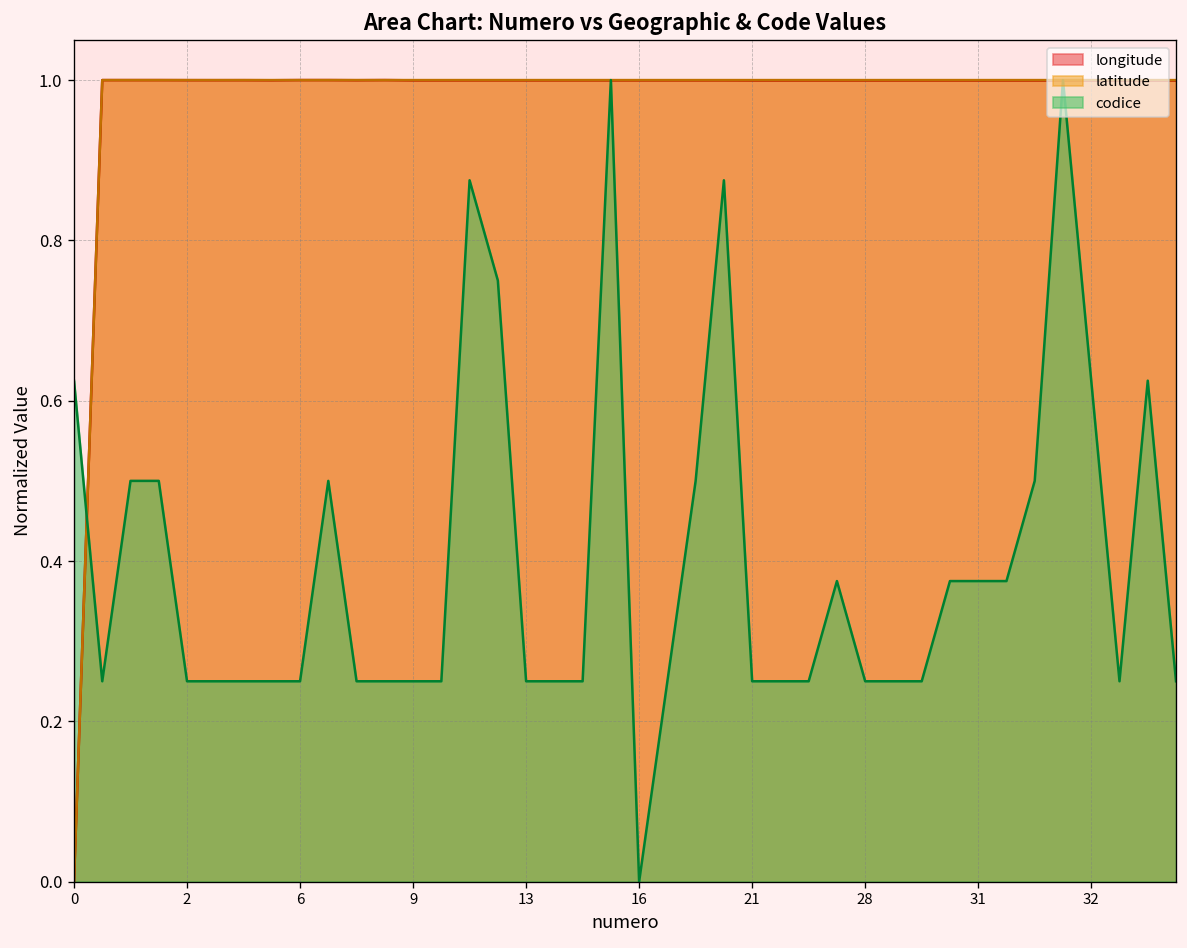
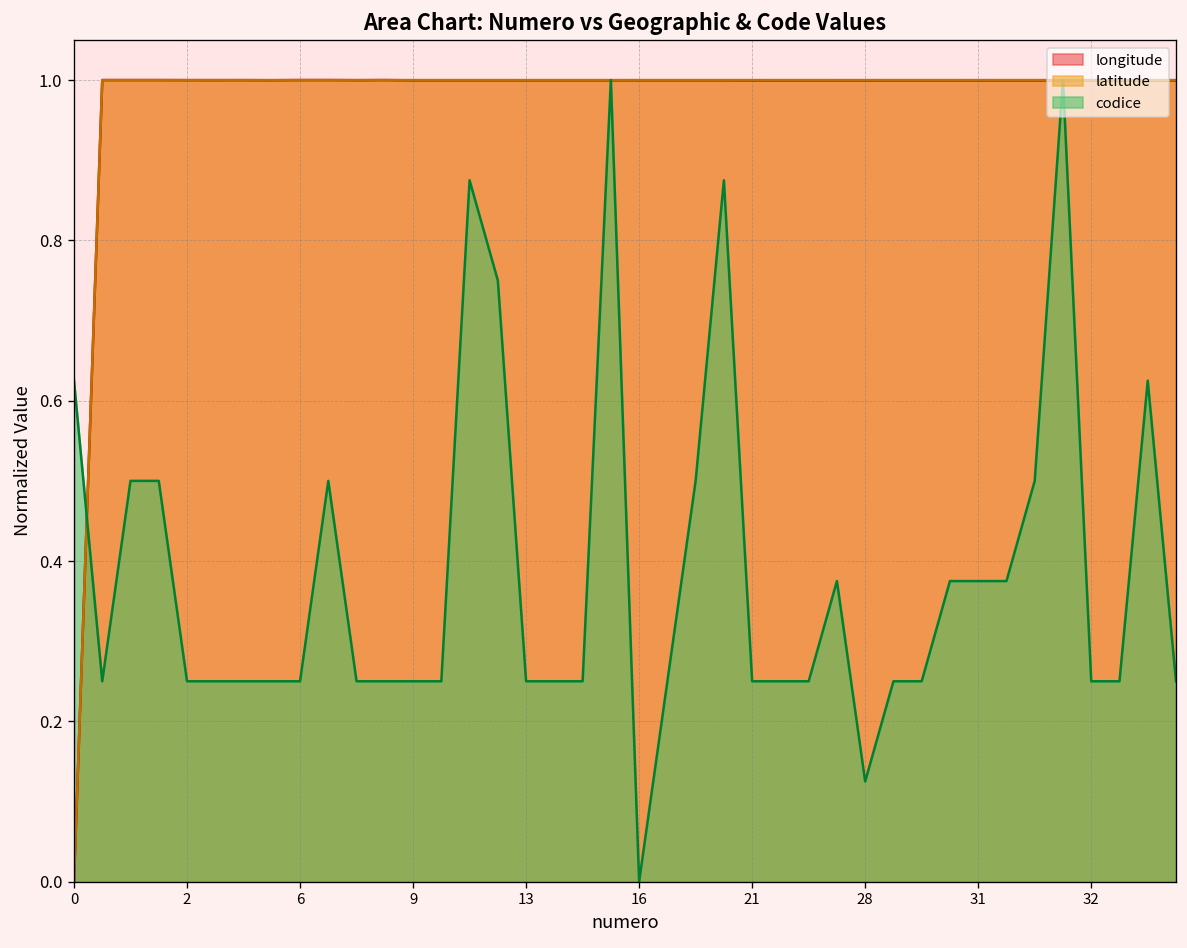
codice, 28: 0.25 -> 0.13
codice, 32: 0.63 -> 0.25
